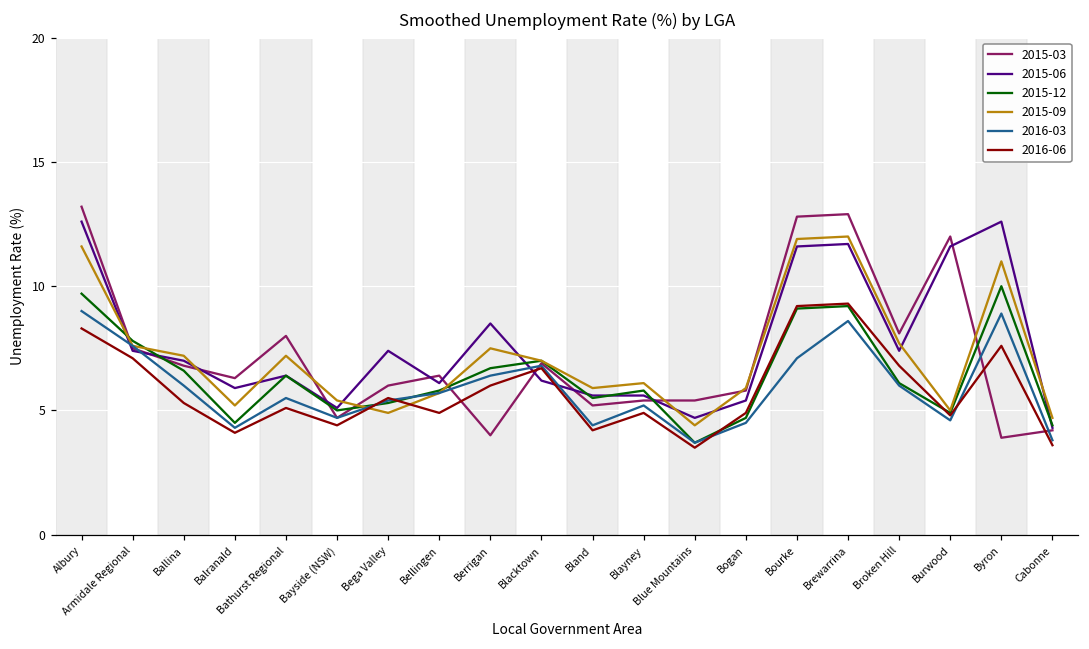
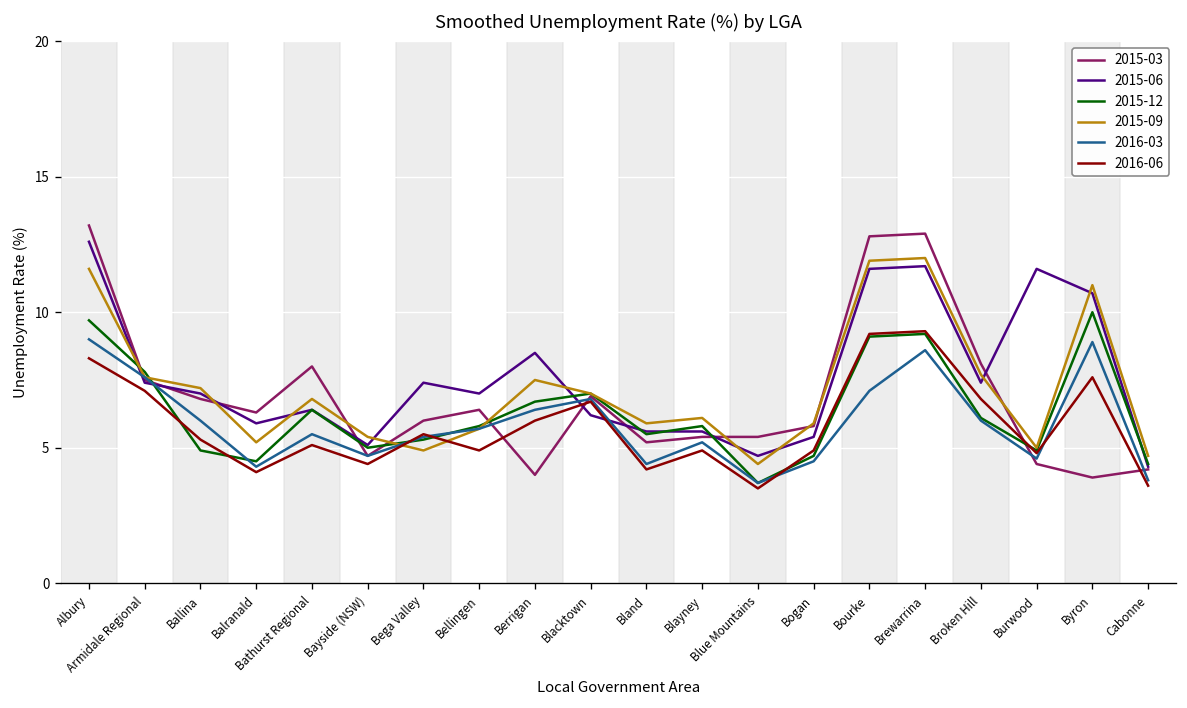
2015-12, Ballina: 6.6 -> 4.9
2015-09, Bathurst Regional: 7.2 -> 6.8
2015-06, Bellingen: 6.1 -> 7.0
2015-03, Burwood: 12.0 -> 4.4
2015-06, Byron: 12.6 -> 10.7
